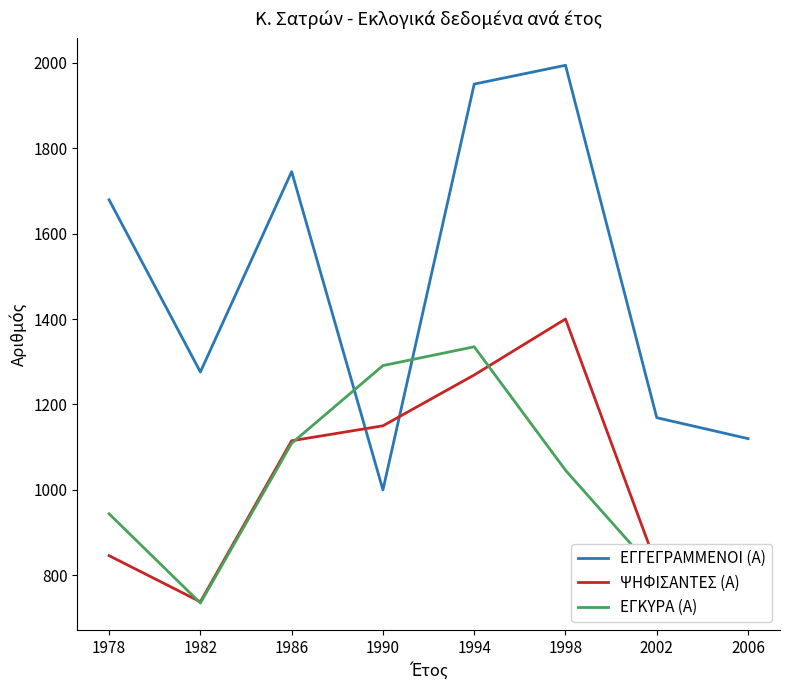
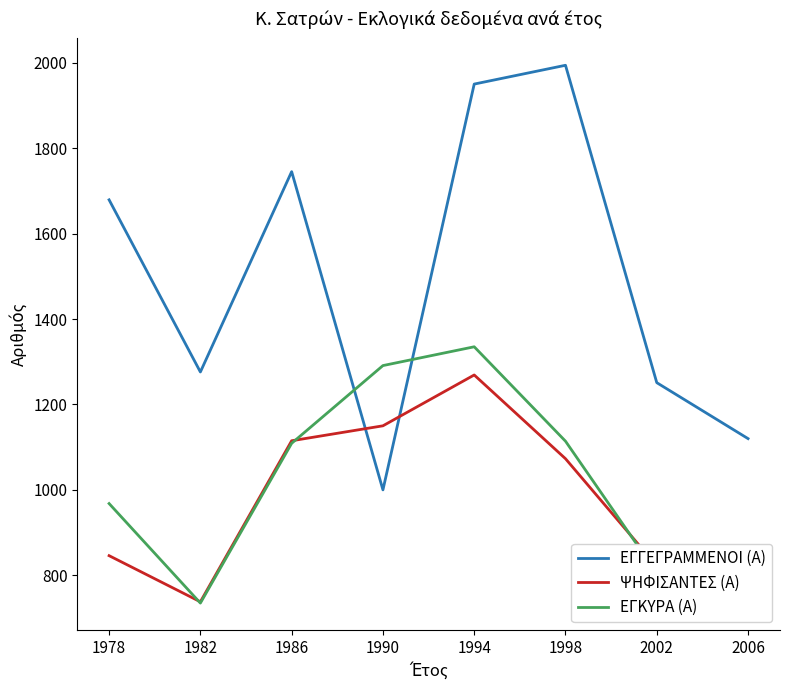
ΕΓΚΥΡΑ (Α), 1978: 940 -> 970
ΨΗΦΙΣΑΝΤΕΣ (Α), 1998: 1400 -> 1070
ΕΓΚΥΡΑ (Α), 1998: 1050 -> 1110
ΕΓΓΕΓΡΑΜΜΕΝΟΙ (Α), 2002: 1170 -> 1250
